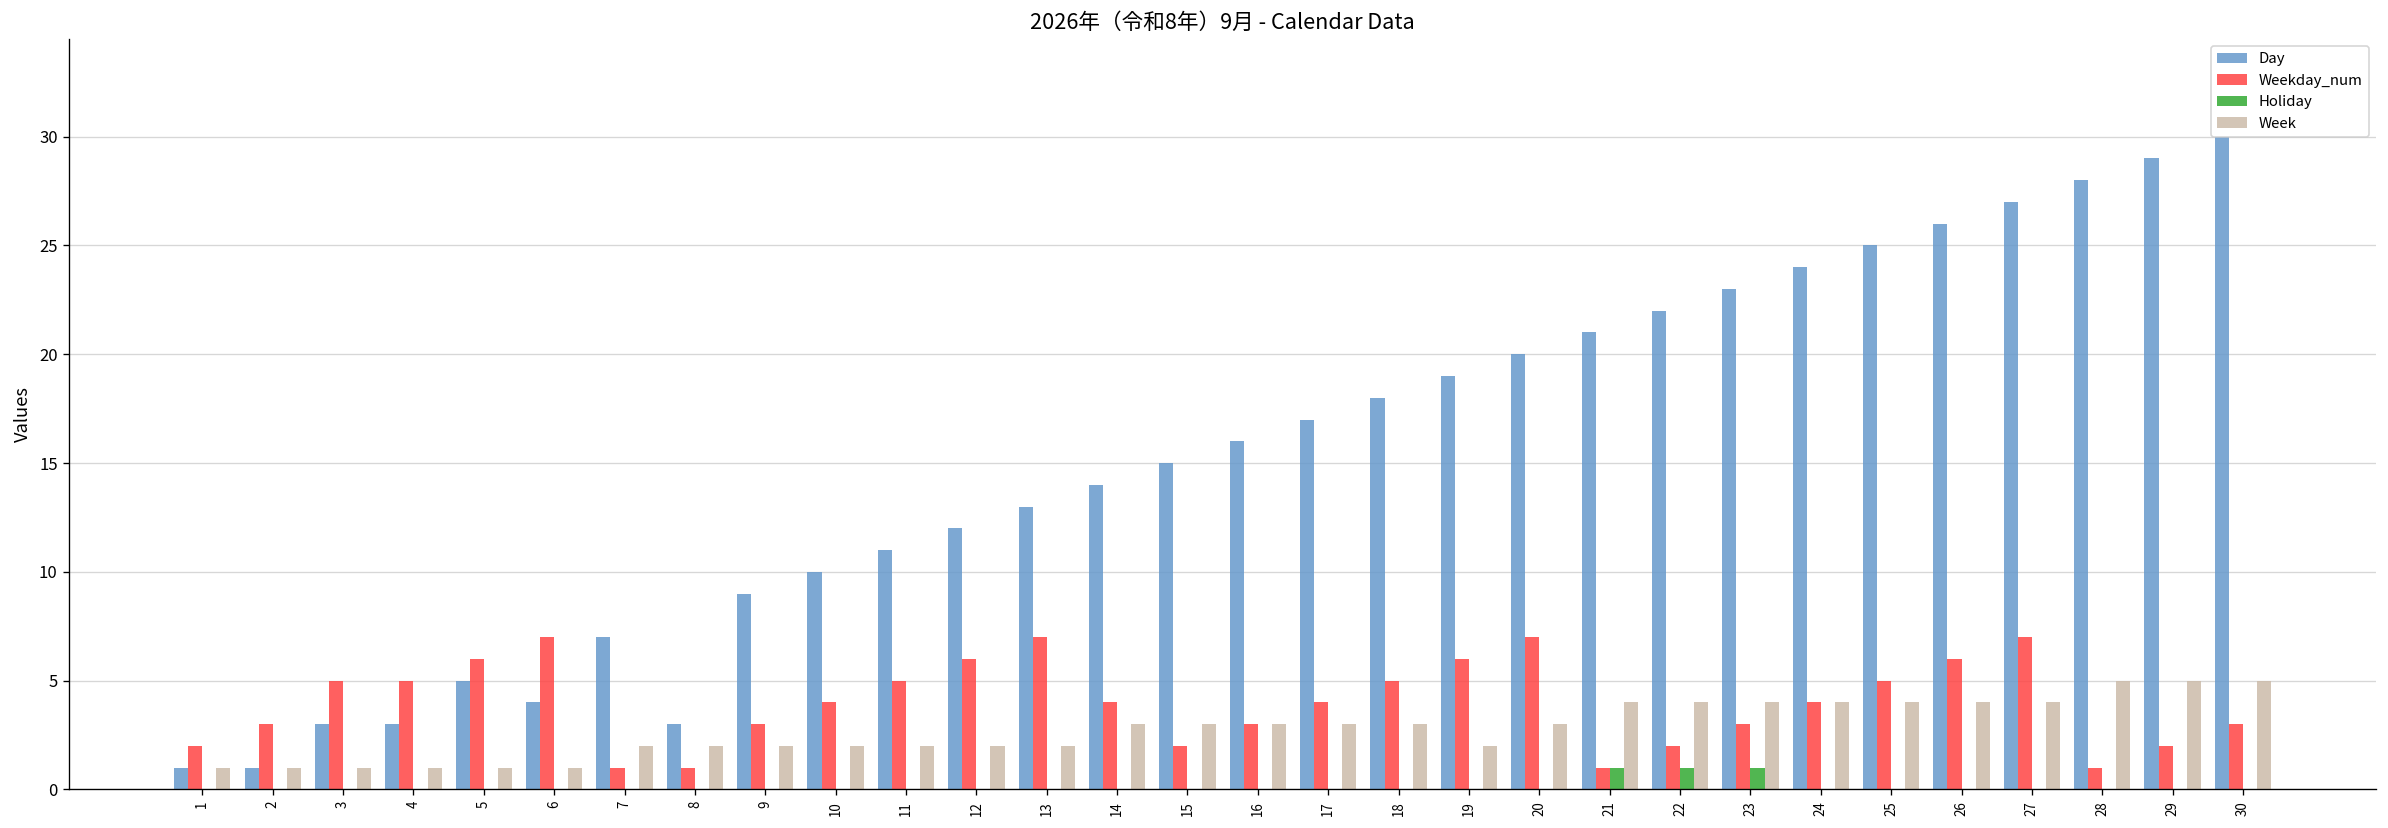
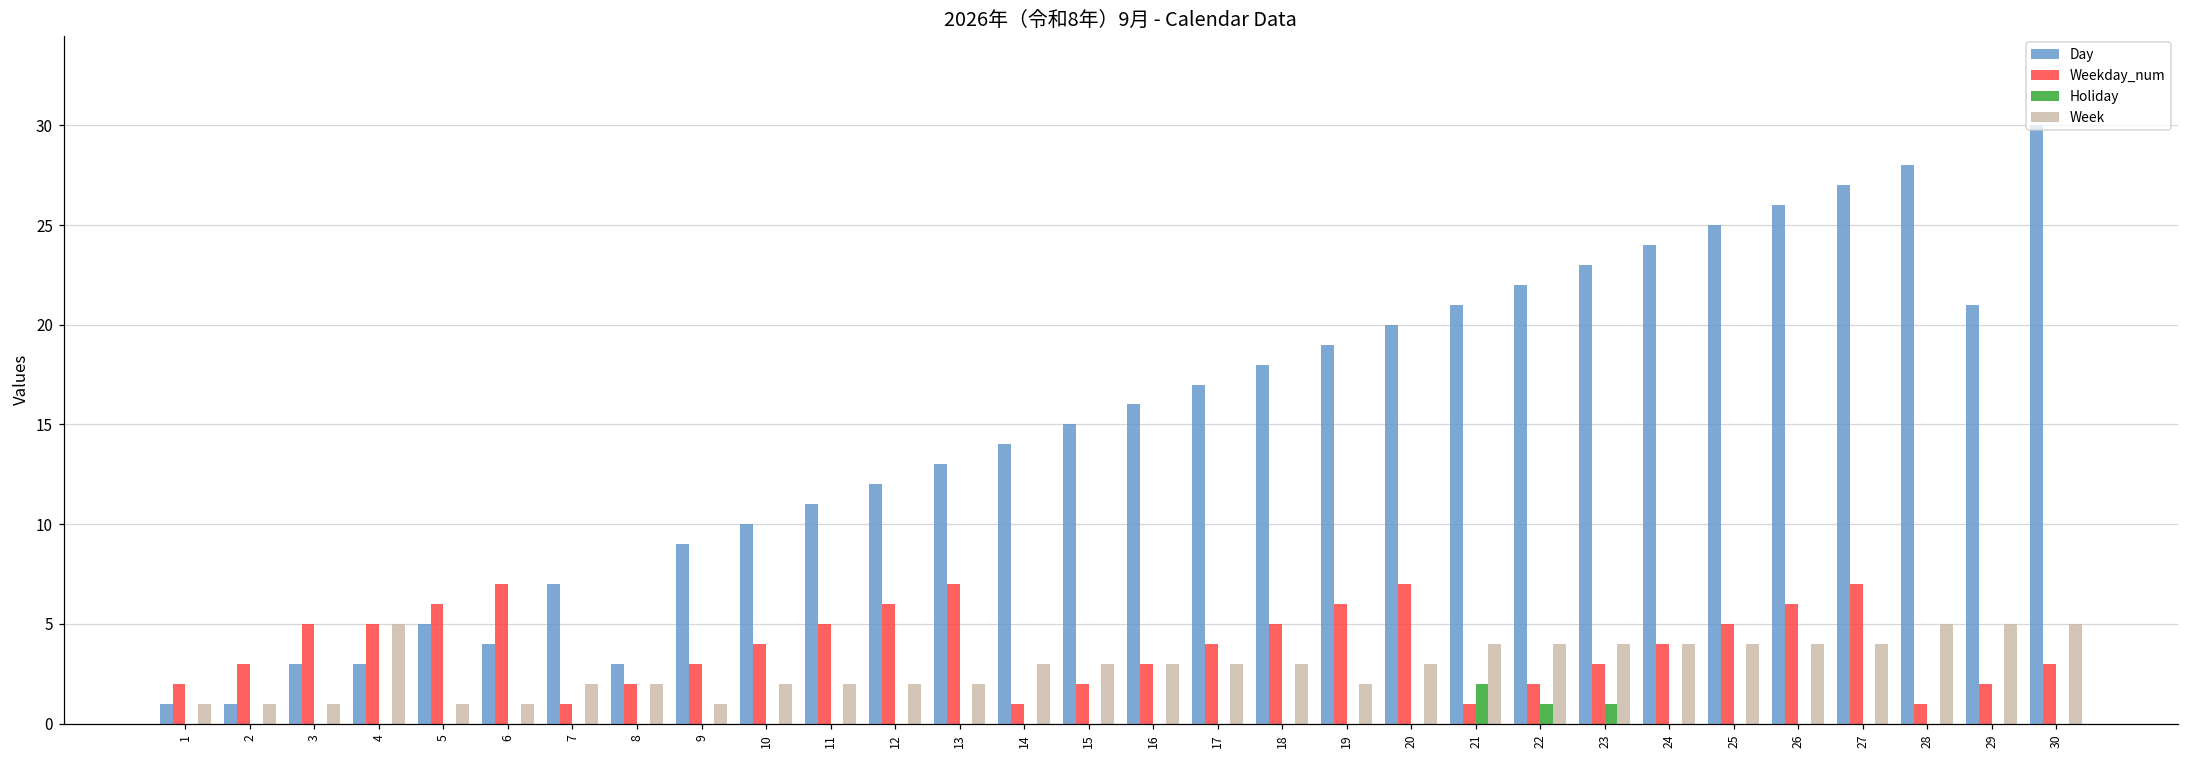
Week, 4: 1 -> 5
Weekday_num, 8: 1 -> 2
Week, 9: 2 -> 1
Weekday_num, 14: 4 -> 1
Holiday, 21: 1 -> 2
Day, 29: 29 -> 21
